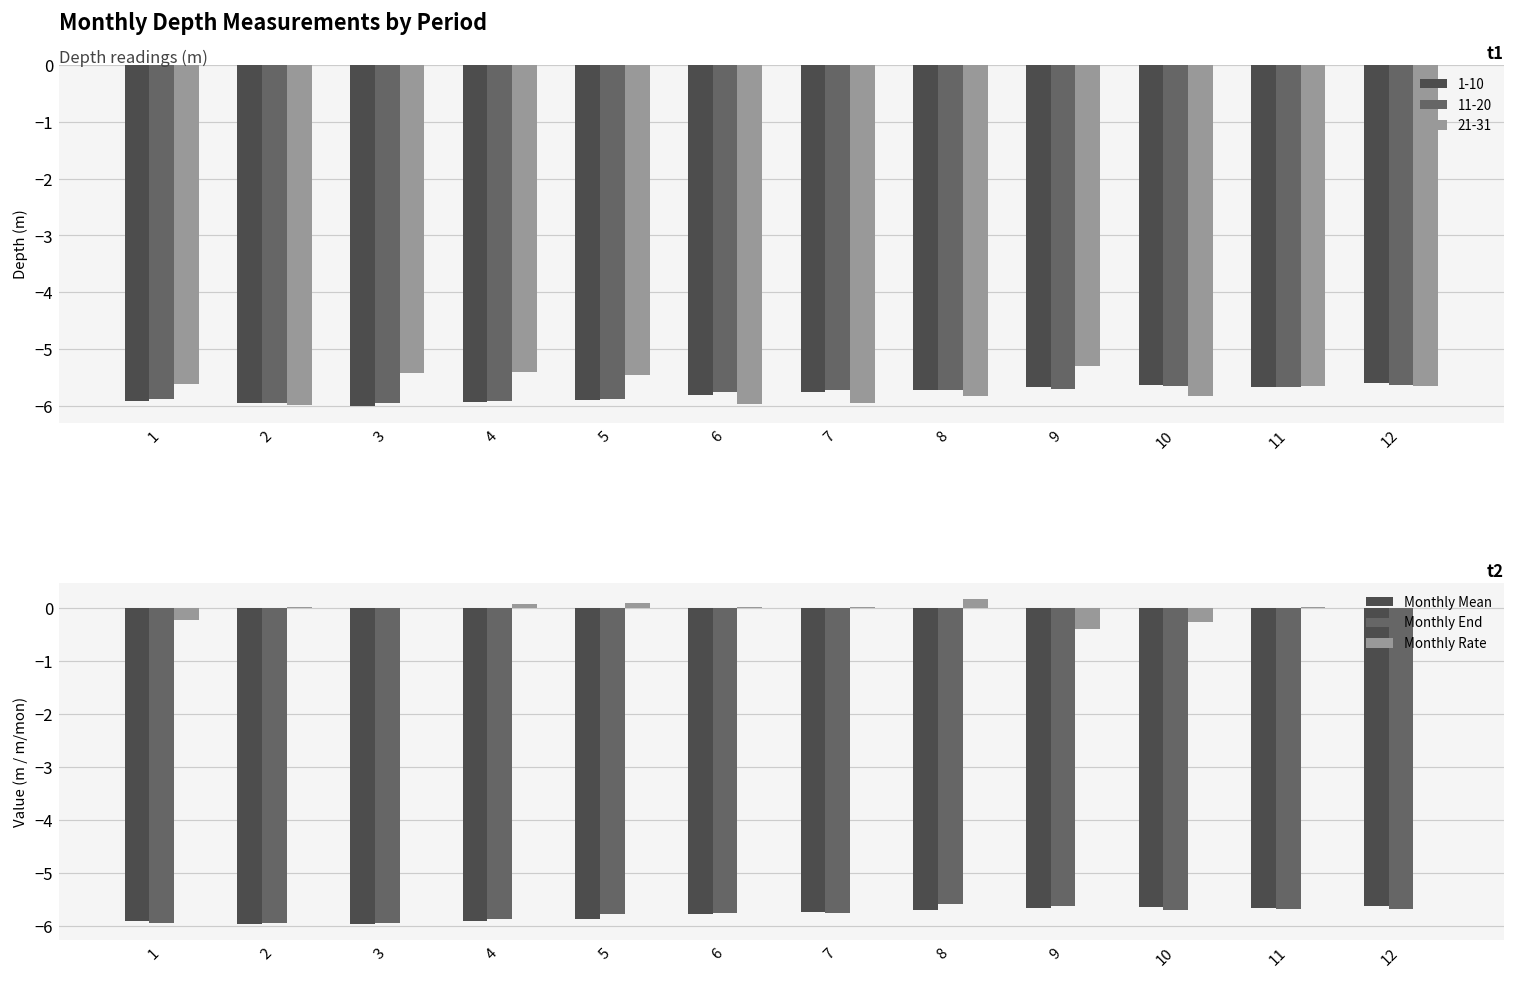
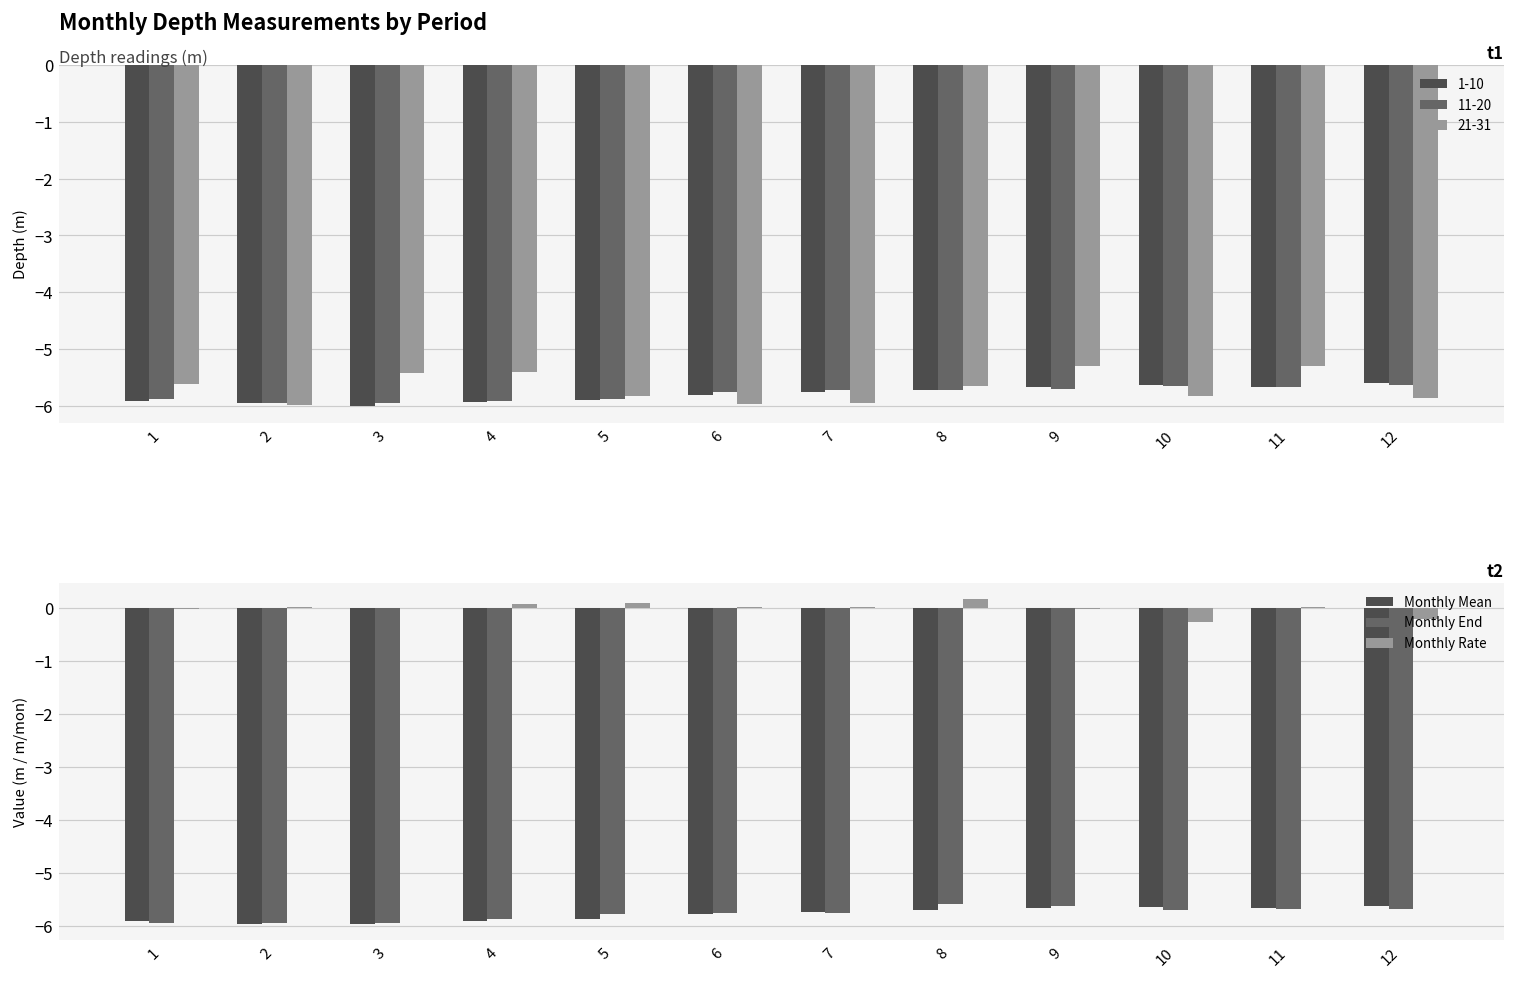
t1, 21-31, 5: -5.5 -> -5.8
t1, 21-31, 8: -5.8 -> -5.7
t1, 21-31, 11: -5.7 -> -5.3
t1, 21-31, 12: -5.7 -> -5.9
t2, Monthly Rate, 1: -0.2 -> 0.0
t2, Monthly Rate, 9: -0.4 -> 0.0
t2, Monthly Rate, 12: 0.0 -> -0.2
